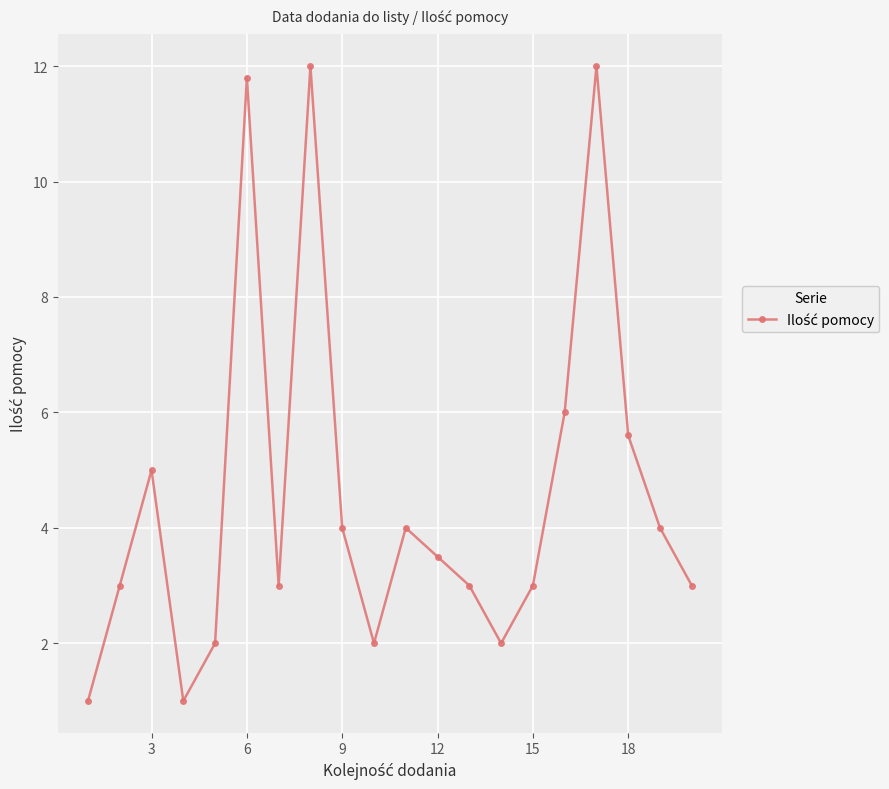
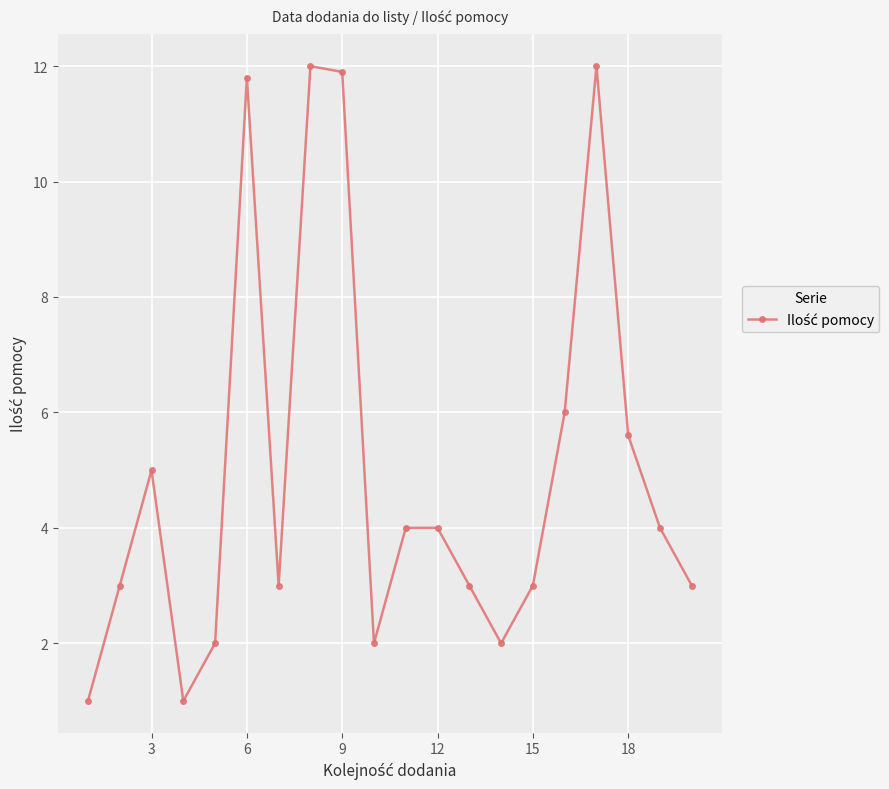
9: 4.0 -> 11.9
12: 3.5 -> 4.0
